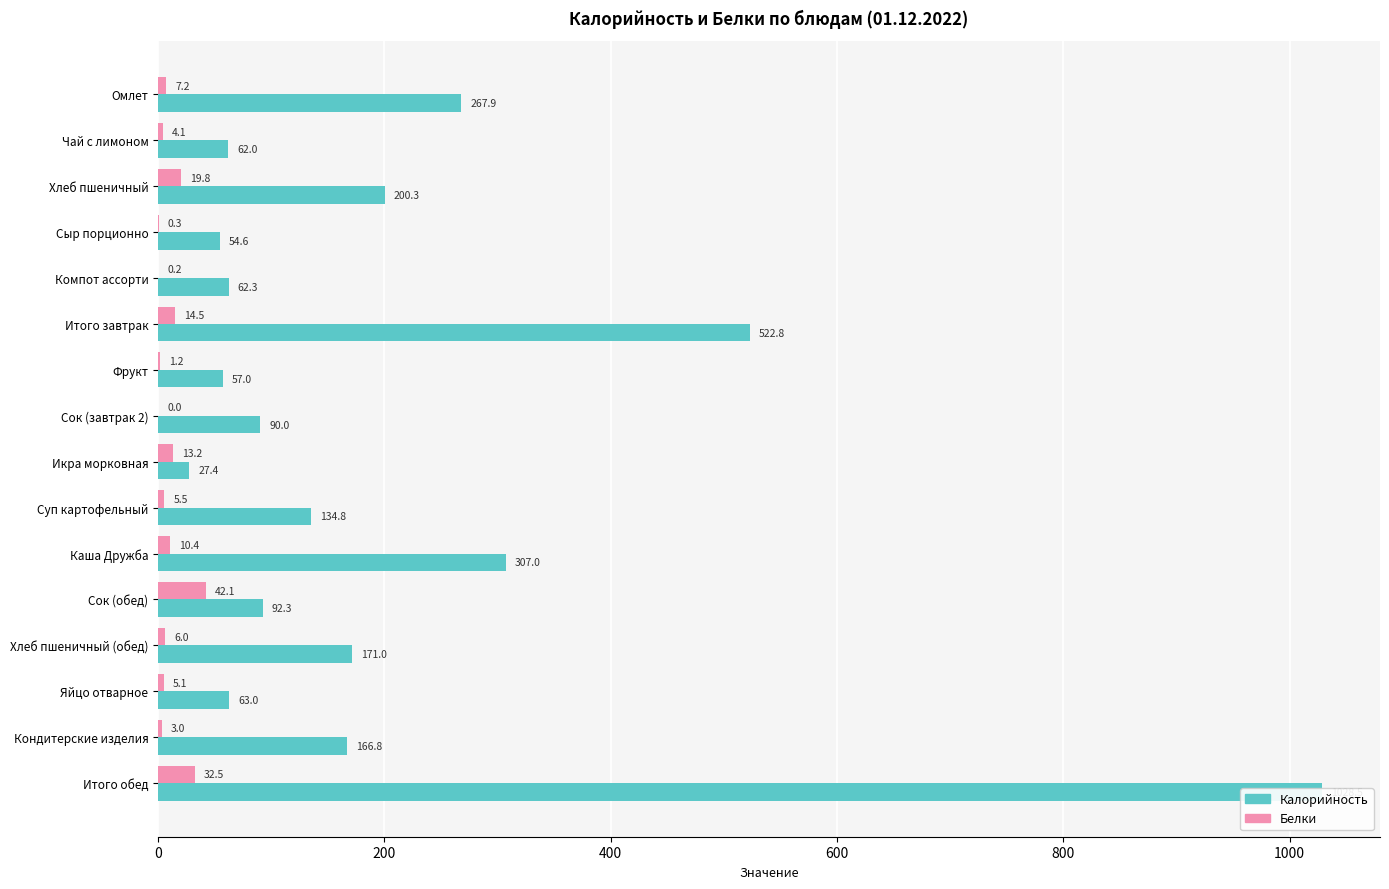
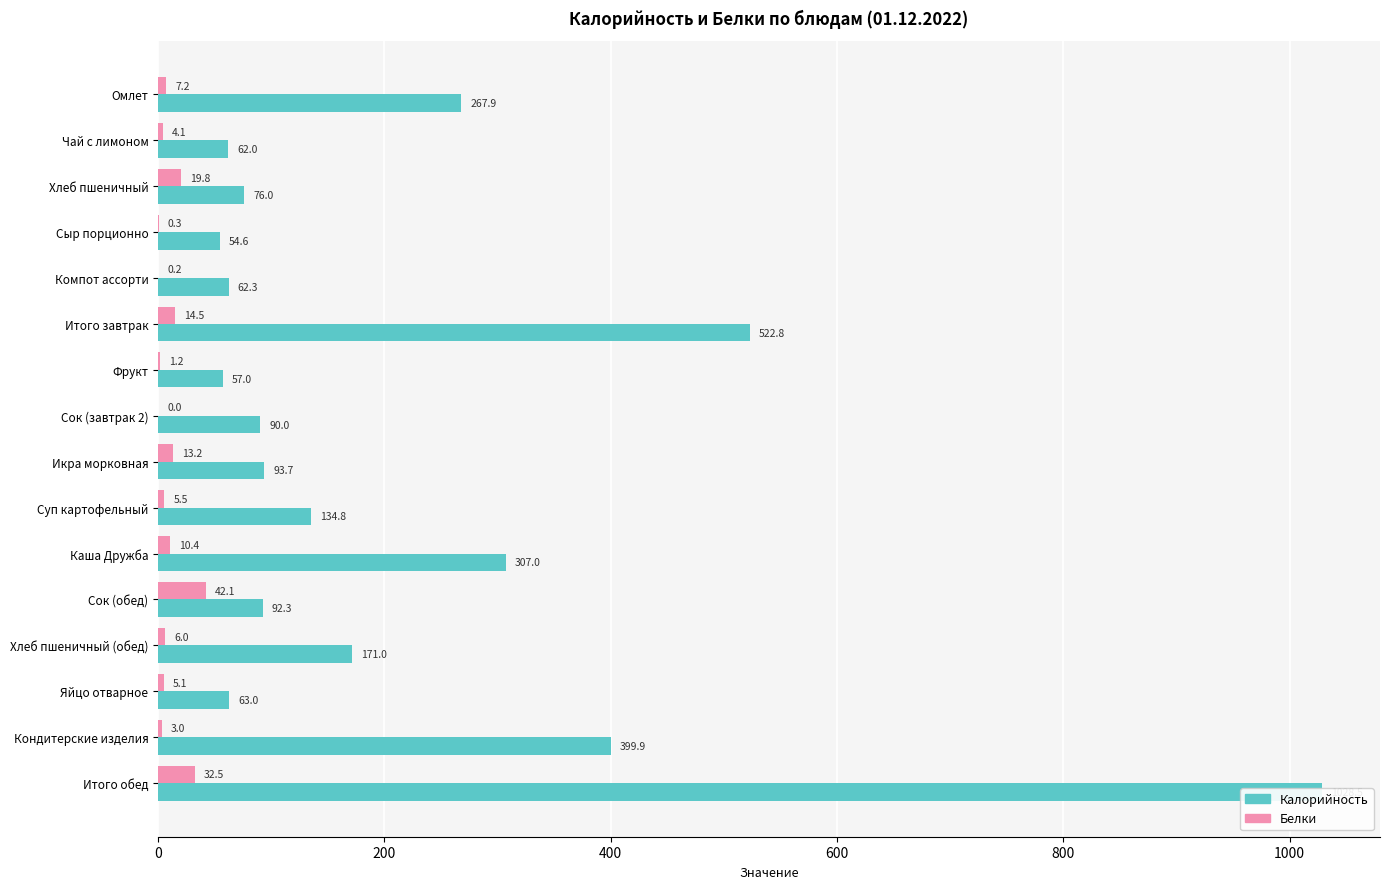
Калорийность, Хлеб пшеничный: 200.3 -> 76.0
Калорийность, Икра морковная: 27.4 -> 93.7
Калорийность, Кондитерские изделия: 166.8 -> 399.9
